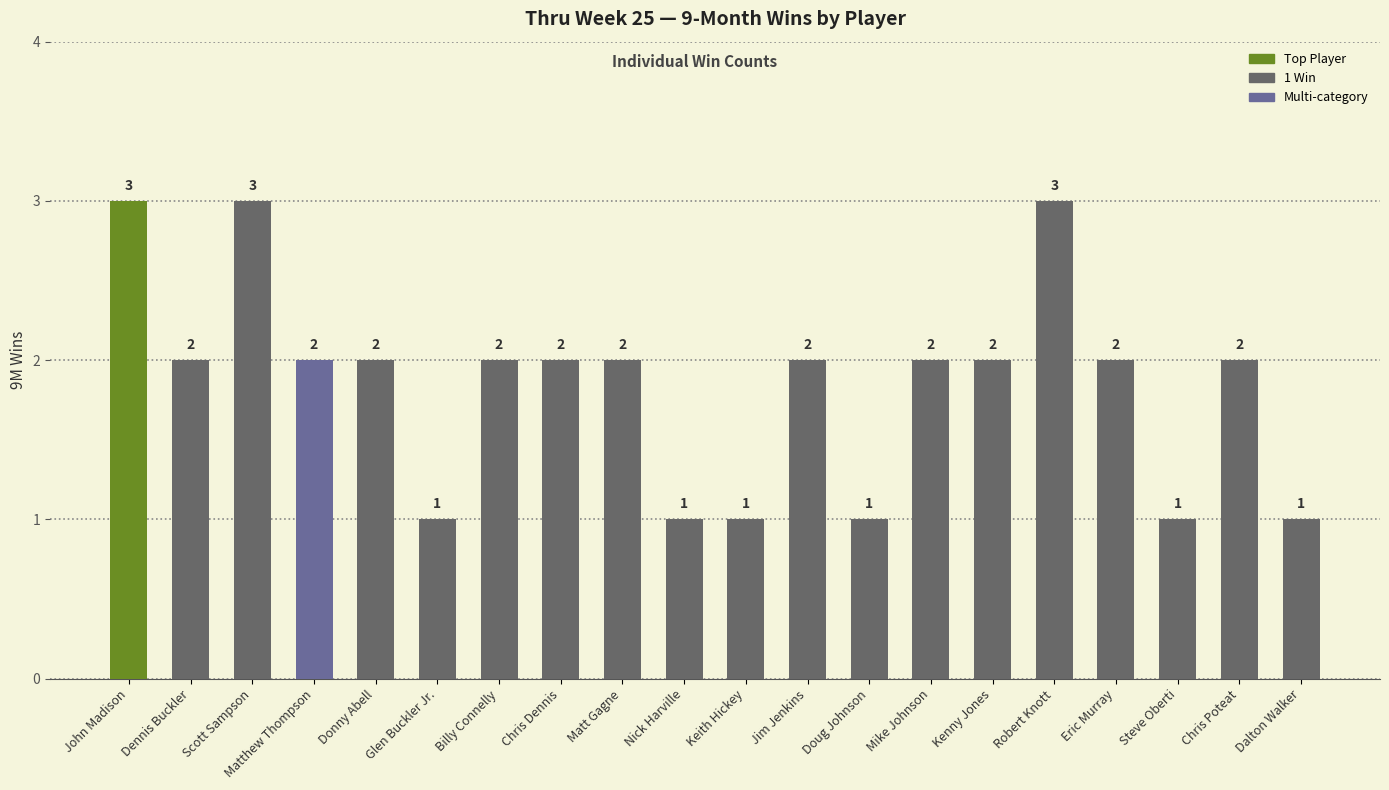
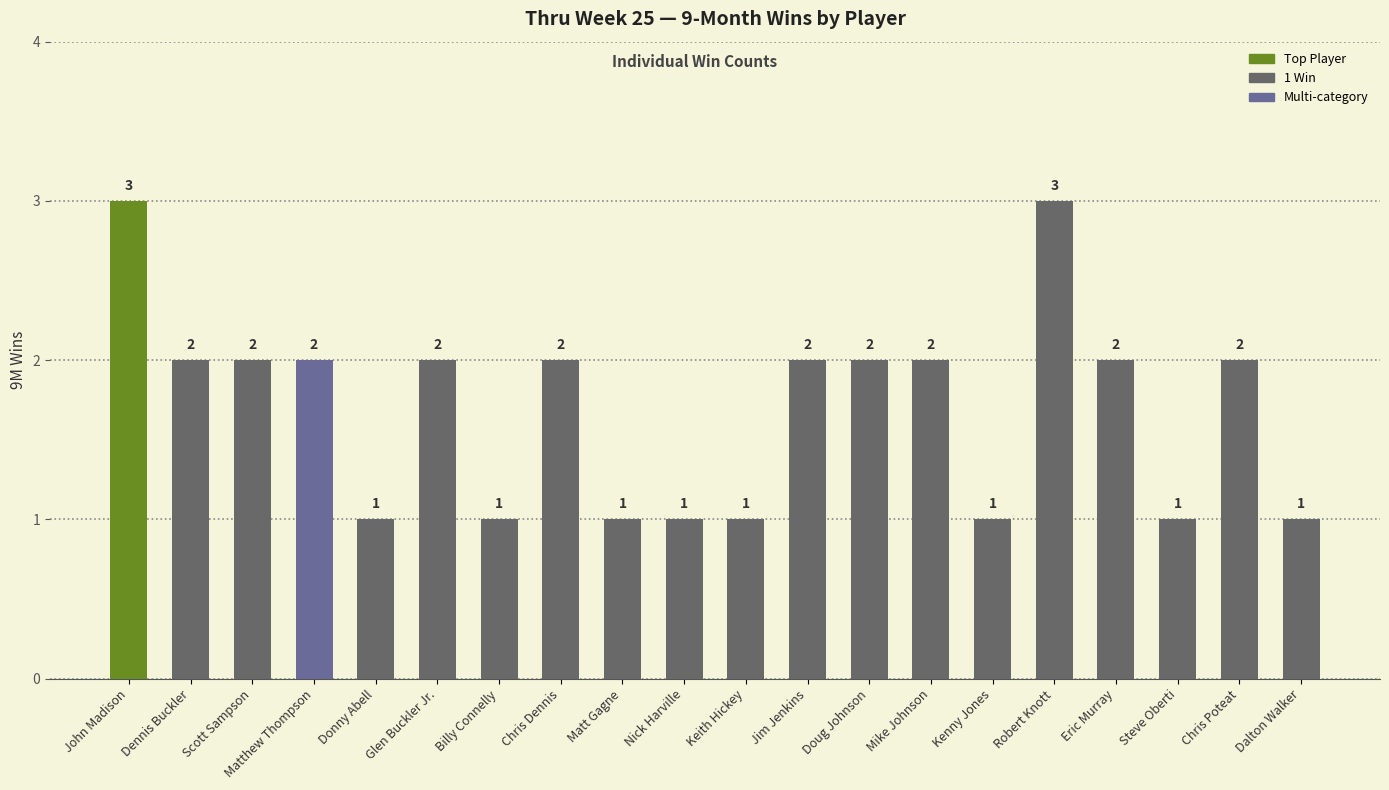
Scott Sampson: 3 -> 2
Donny Abell: 2 -> 1
Glen Buckler Jr.: 1 -> 2
Billy Connelly: 2 -> 1
Matt Gagne: 2 -> 1
Doug Johnson: 1 -> 2
Kenny Jones: 2 -> 1
